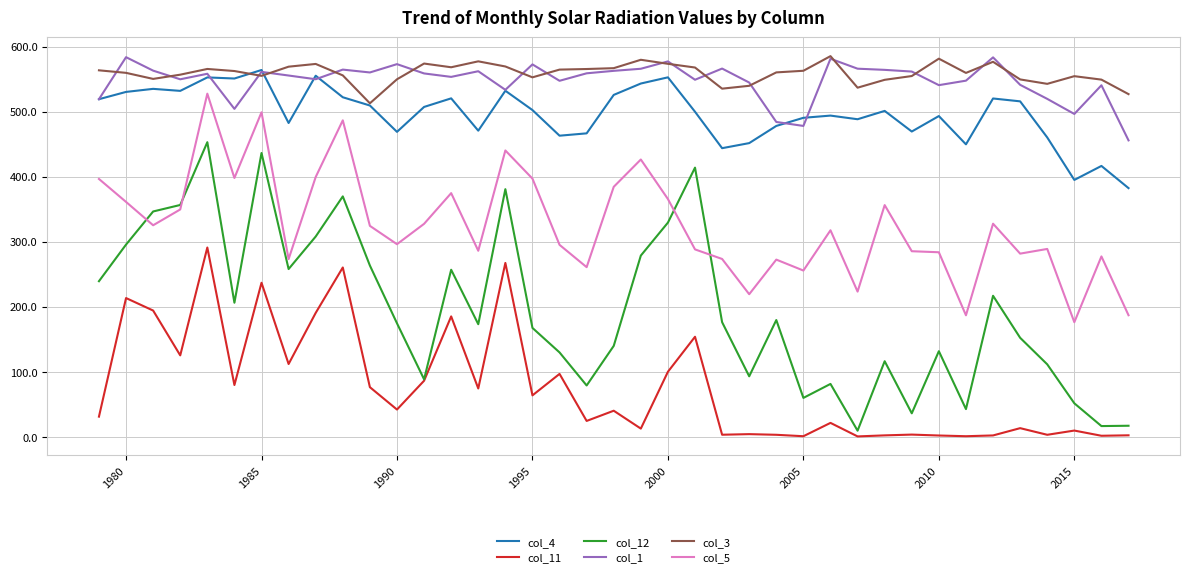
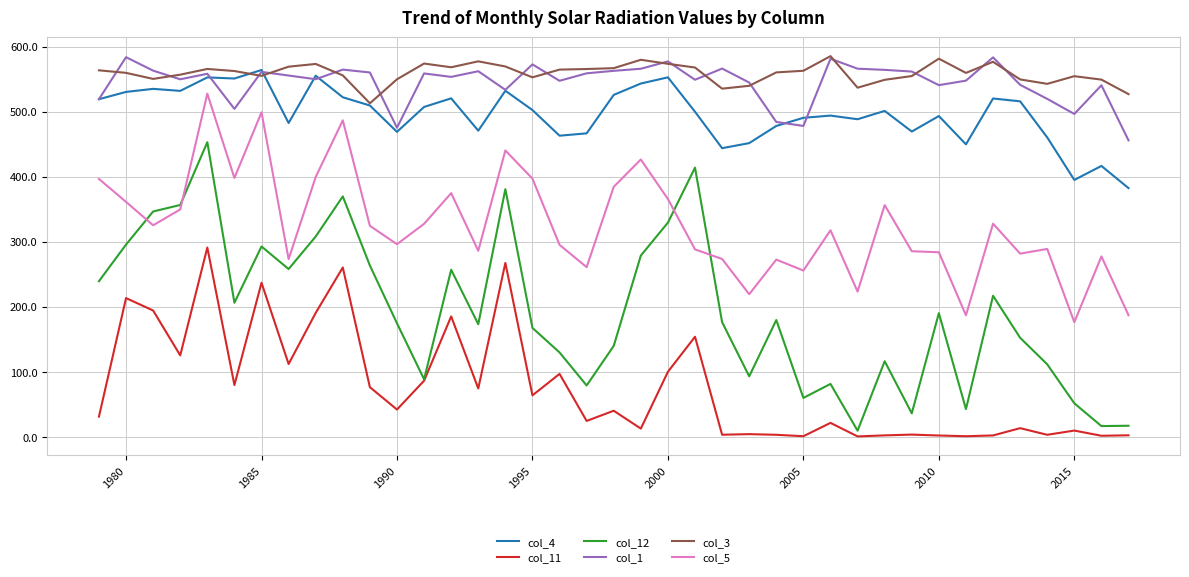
col_12, 1985: 440 -> 290
col_1, 1990: 570 -> 480
col_12, 2010: 130 -> 190
